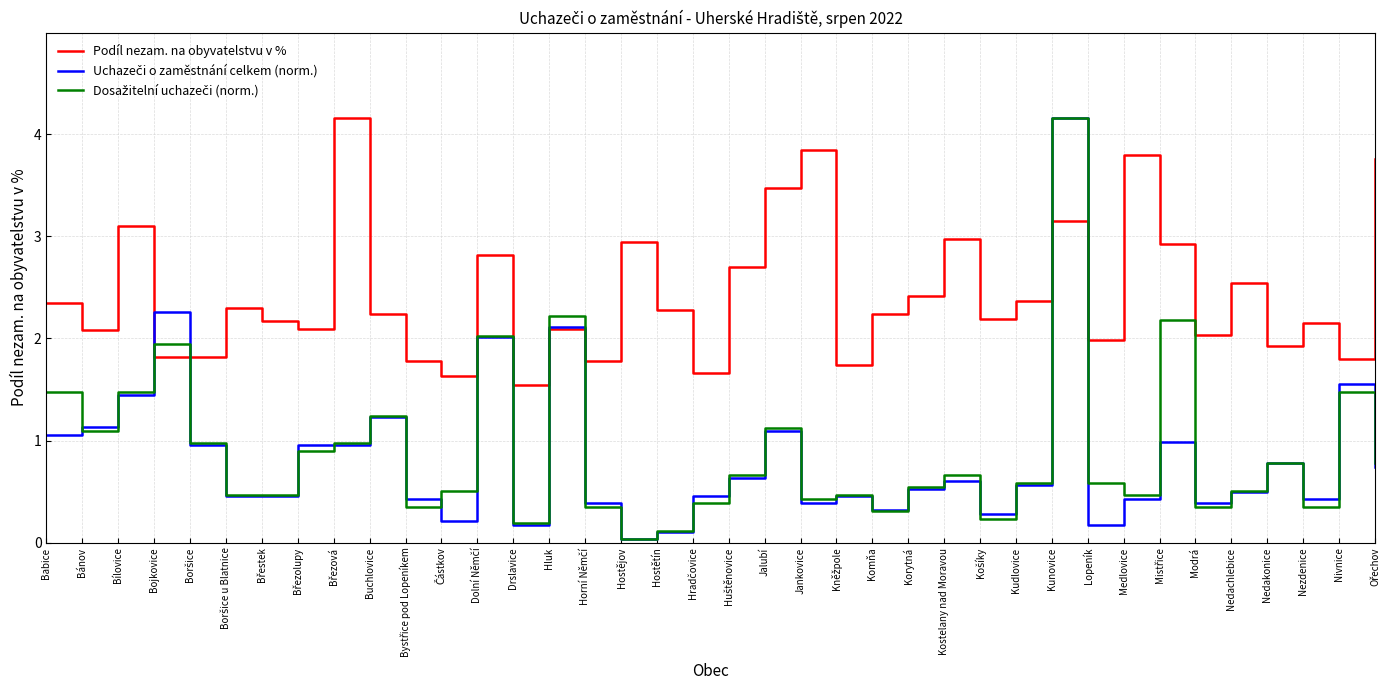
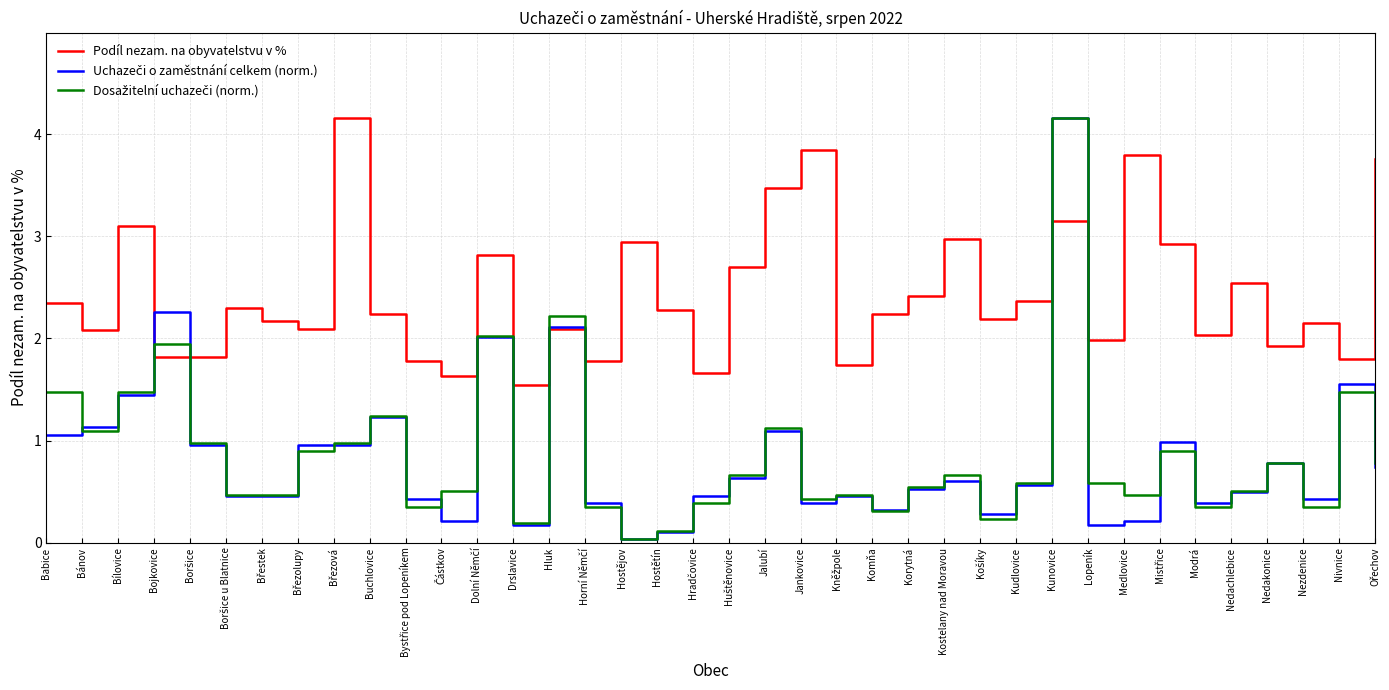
Uchazeči o zaměstnání celkem (norm.), Medlovice: 0.42 -> 0.21
Dosažitelní uchazeči (norm.), Mistřice: 2.18 -> 0.89
